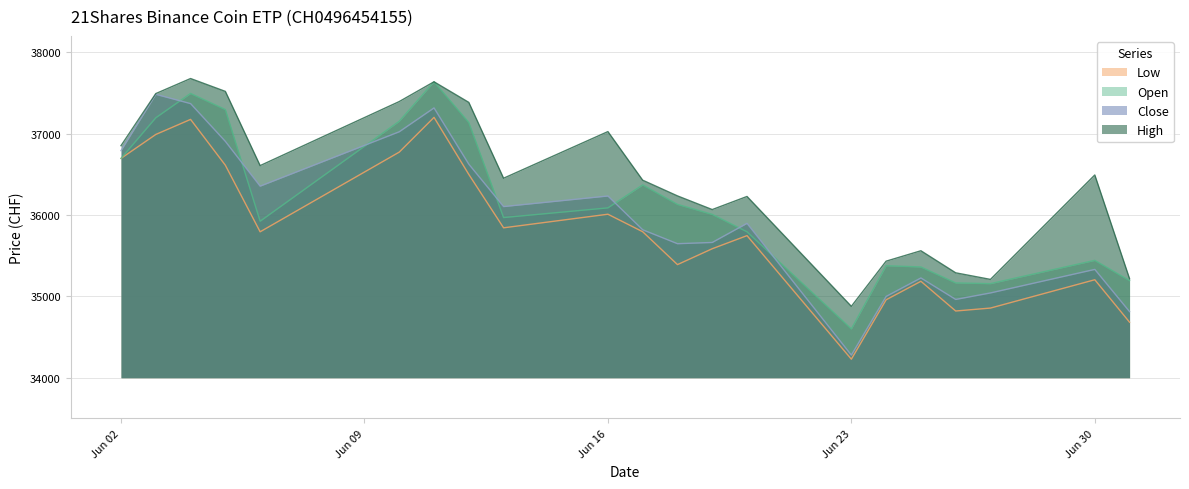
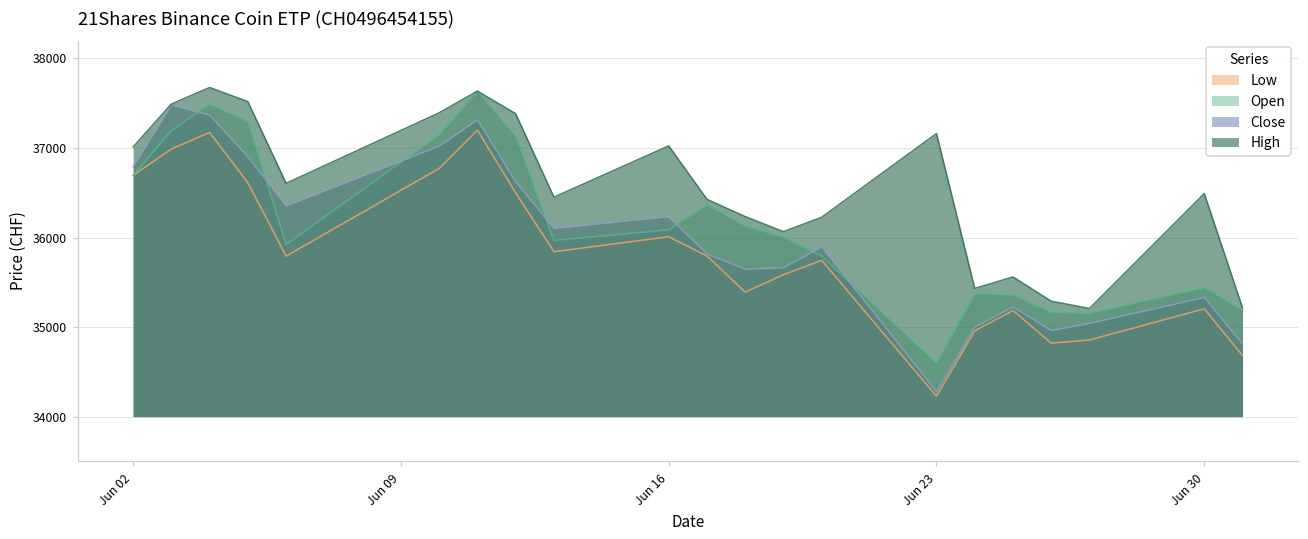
High, Jun 02: 36900 -> 37000
High, Jun 23: 34900 -> 37200
